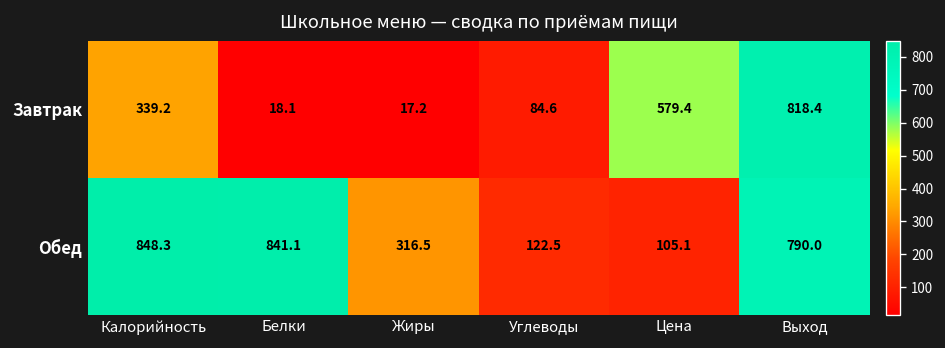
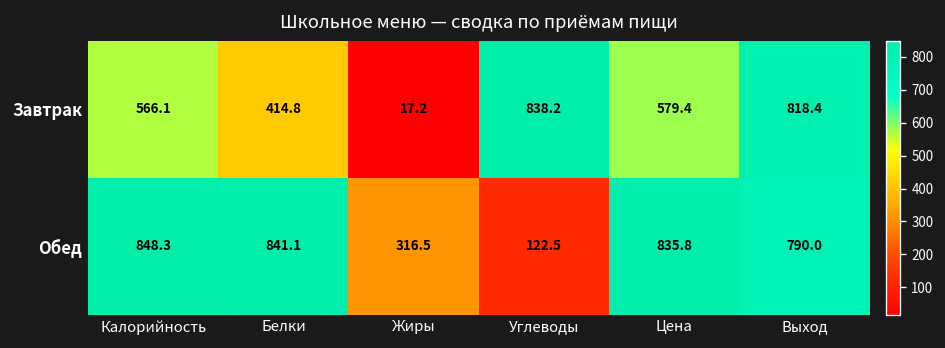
Завтрак, Калорийность: 339.2 -> 566.1
Завтрак, Белки: 18.1 -> 414.8
Завтрак, Углеводы: 84.6 -> 838.2
Обед, Цена: 105.1 -> 835.8
